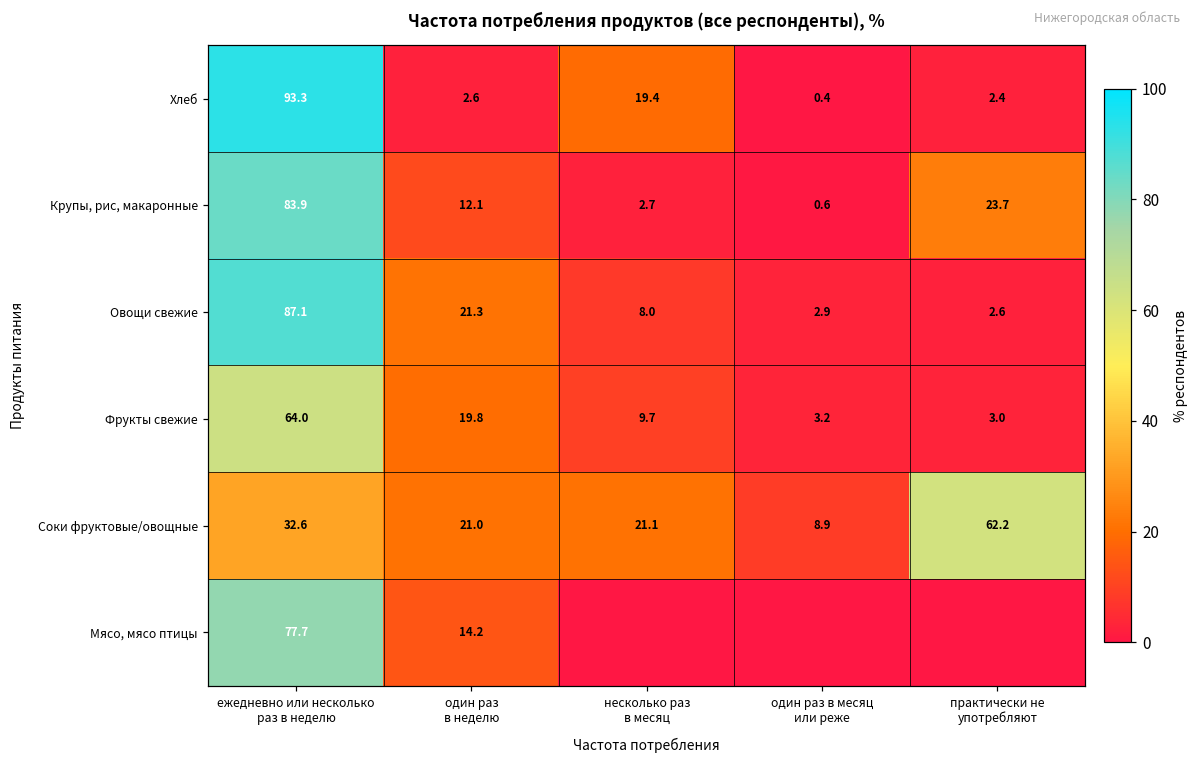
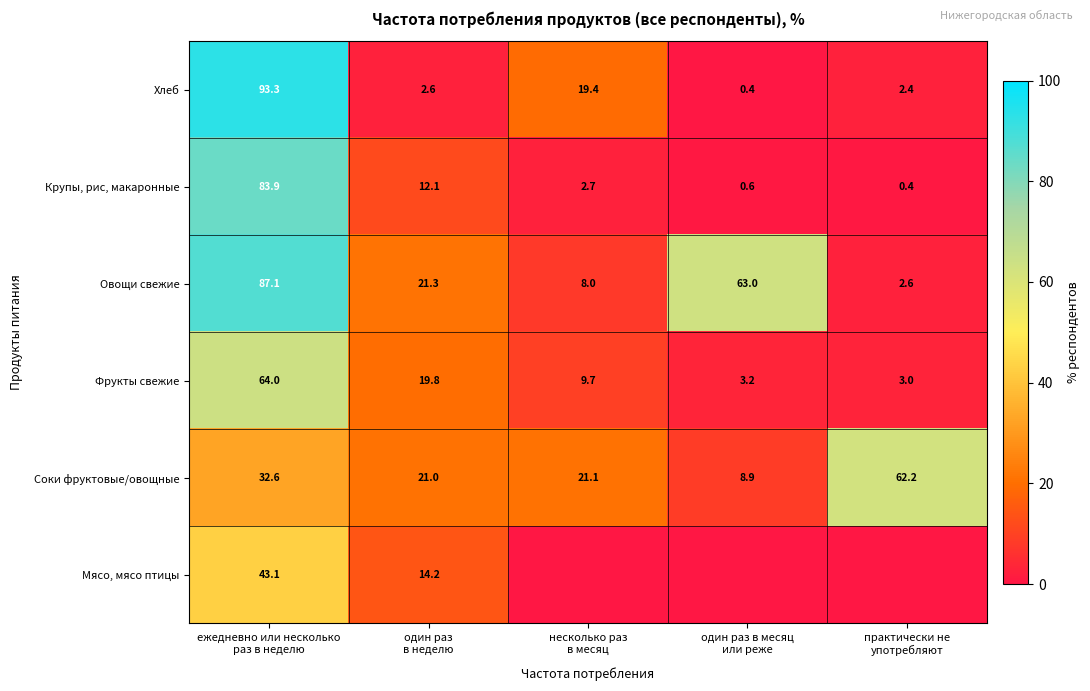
Крупы, рис, макаронные, практически не употребляют: 23.7 -> 0.4
Овощи свежие, один раз в месяц или реже: 2.9 -> 63.0
Мясо, мясо птицы, ежедневно или несколько раз в неделю: 77.7 -> 43.1
